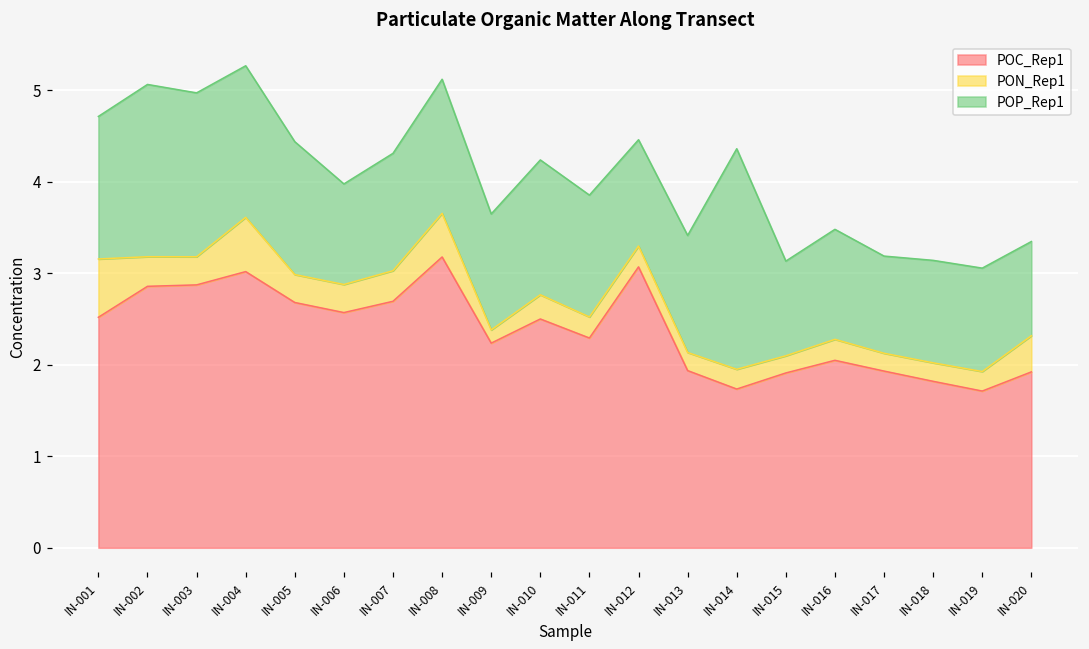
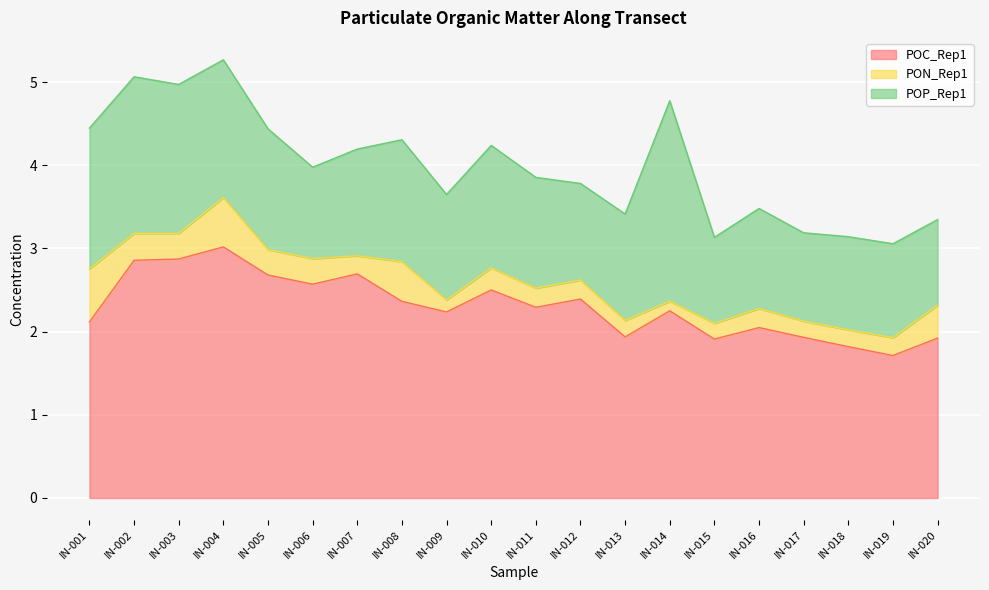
POC_Rep1, IN-001: 2.5 -> 2.1
POP_Rep1, IN-001: 1.6 -> 1.7
PON_Rep1, IN-007: 0.3 -> 0.2
POC_Rep1, IN-008: 3.2 -> 2.4
POC_Rep1, IN-012: 3.1 -> 2.4
POC_Rep1, IN-014: 1.7 -> 2.3
PON_Rep1, IN-014: 0.2 -> 0.1
